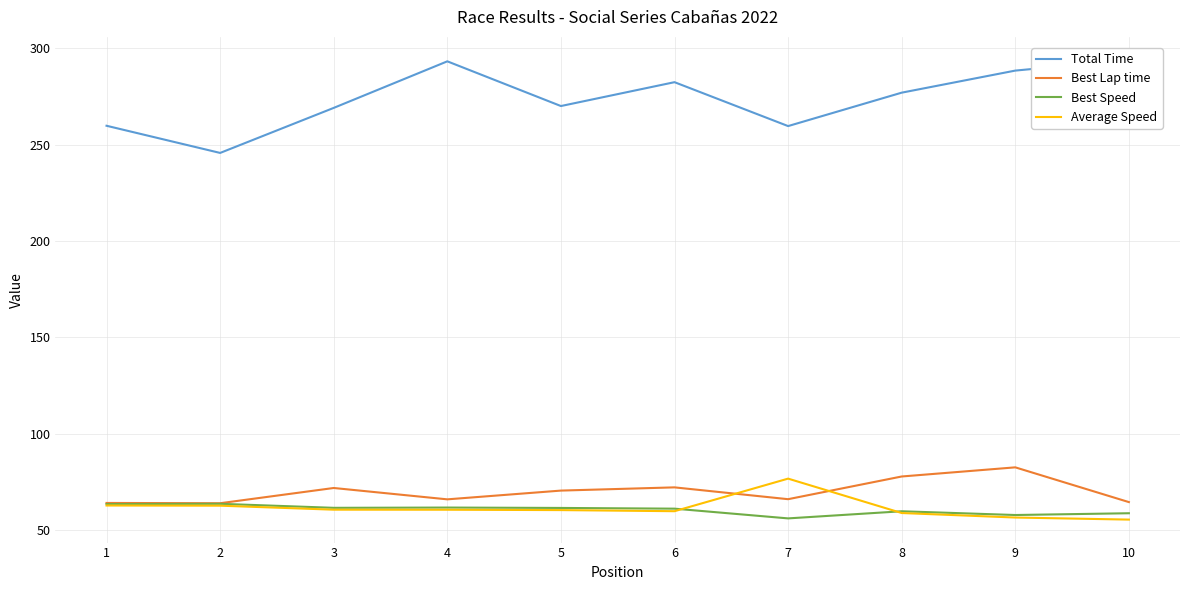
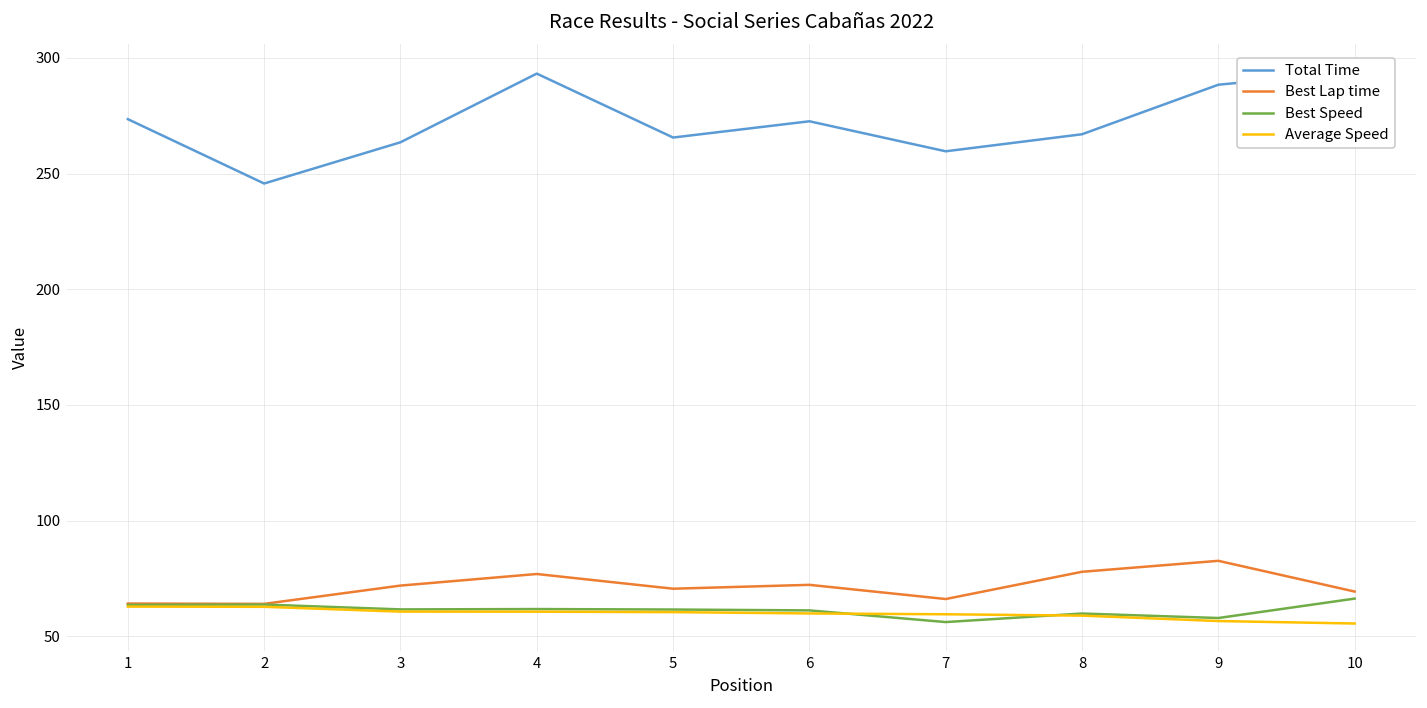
Total Time, 1: 260 -> 273
Total Time, 3: 269 -> 263
Best Lap time, 4: 66 -> 77
Total Time, 5: 270 -> 266
Total Time, 6: 282 -> 273
Average Speed, 7: 77 -> 60
Total Time, 8: 277 -> 267
Best Lap time, 10: 65 -> 69
Best Speed, 10: 59 -> 66
